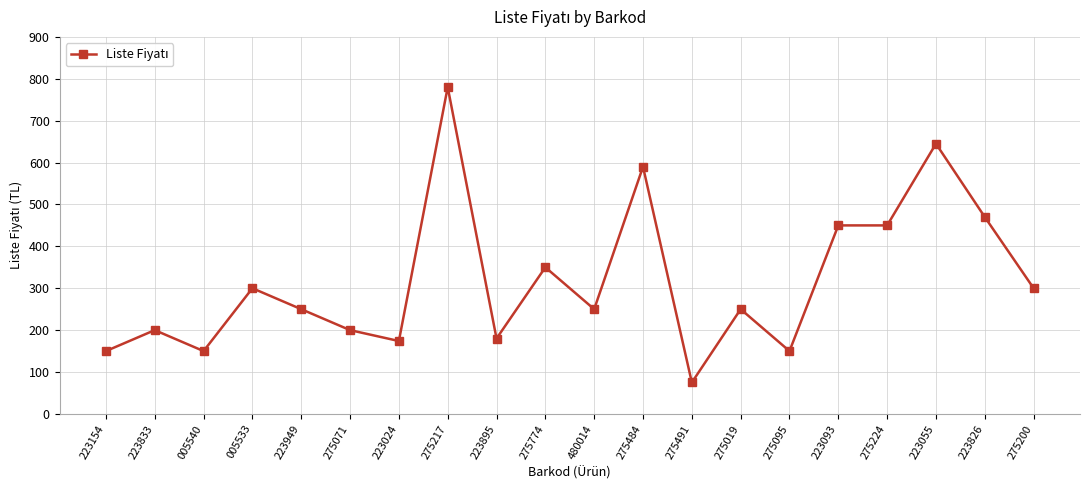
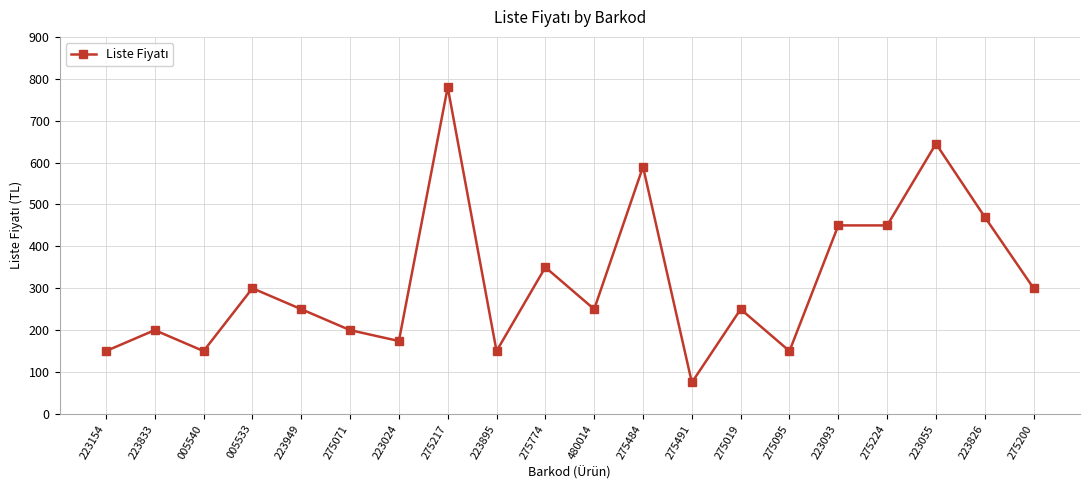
223895: 180 -> 150
